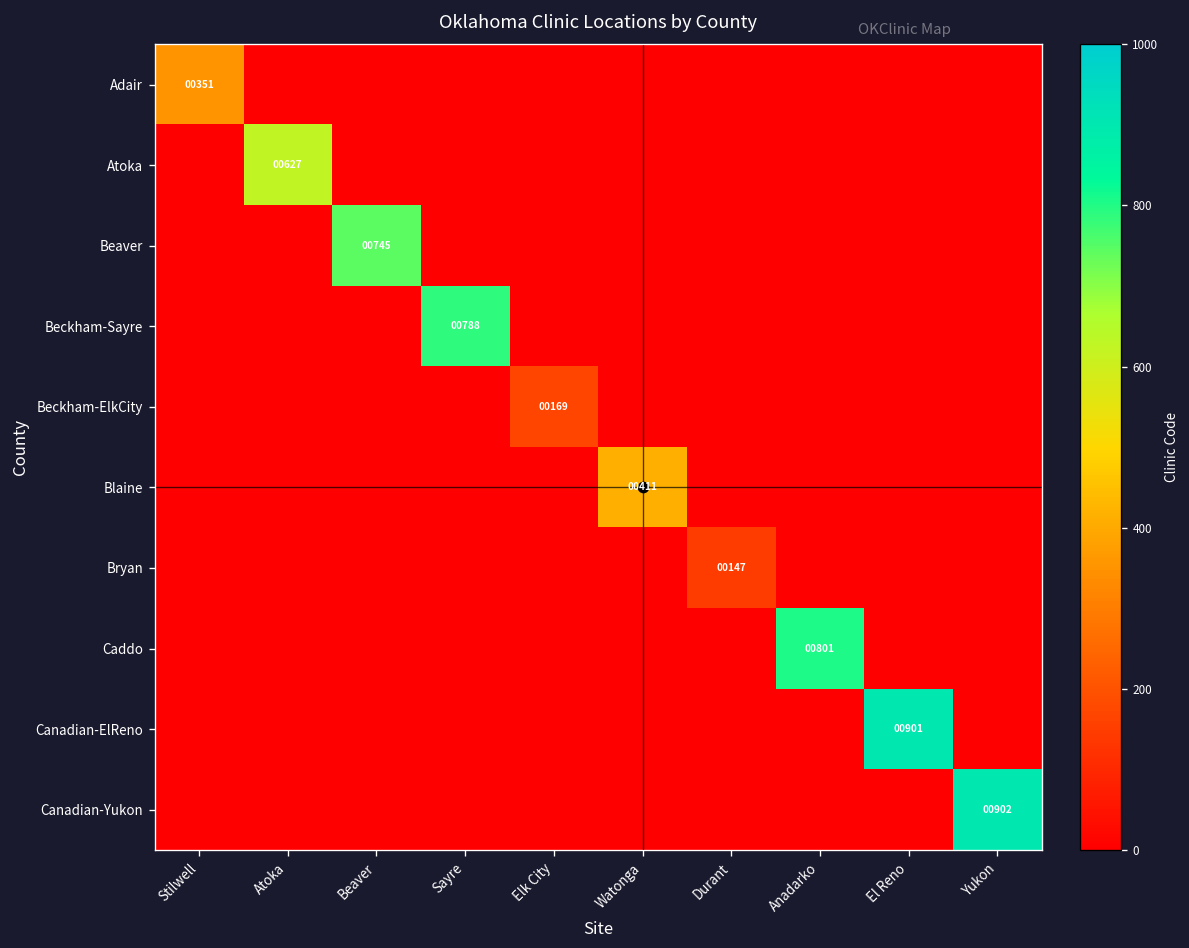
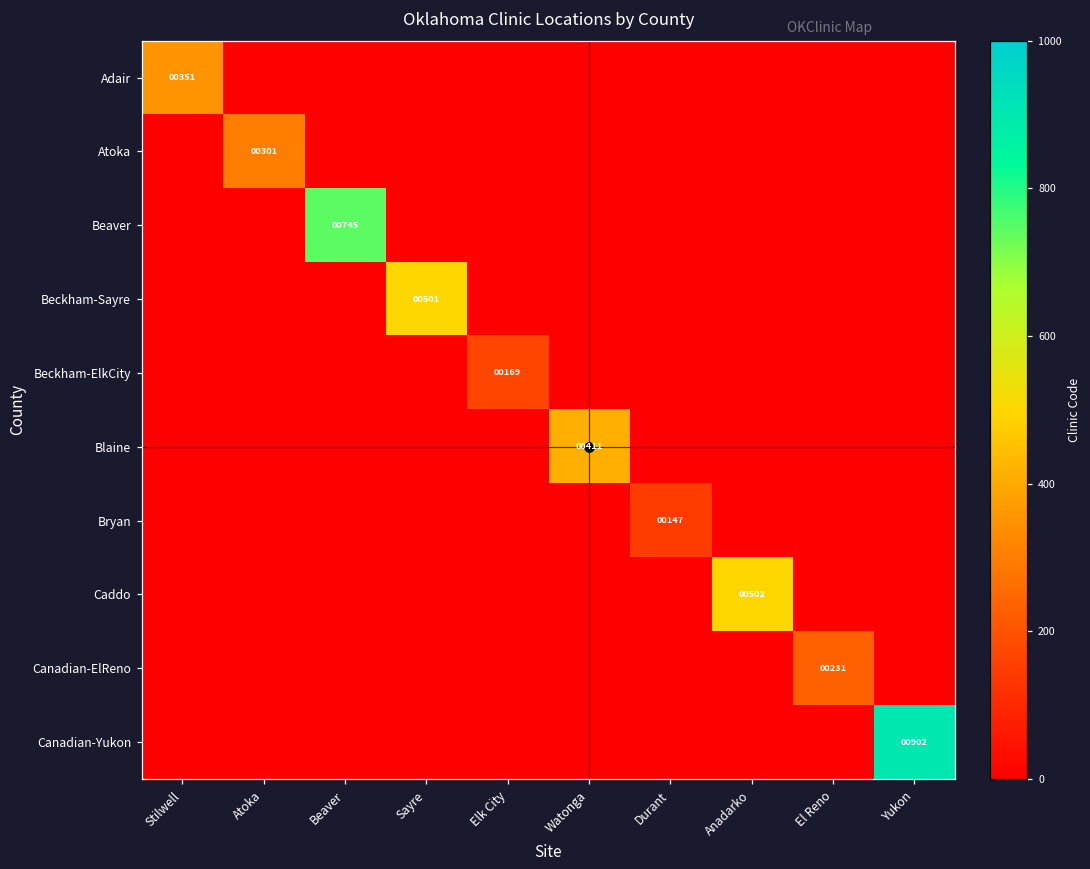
Atoka, Atoka: 00627 -> 00301
Beckham-Sayre, Sayre: 00788 -> 00501
Caddo, Anadarko: 00801 -> 00502
Canadian-ElReno, El Reno: 00901 -> 00231
